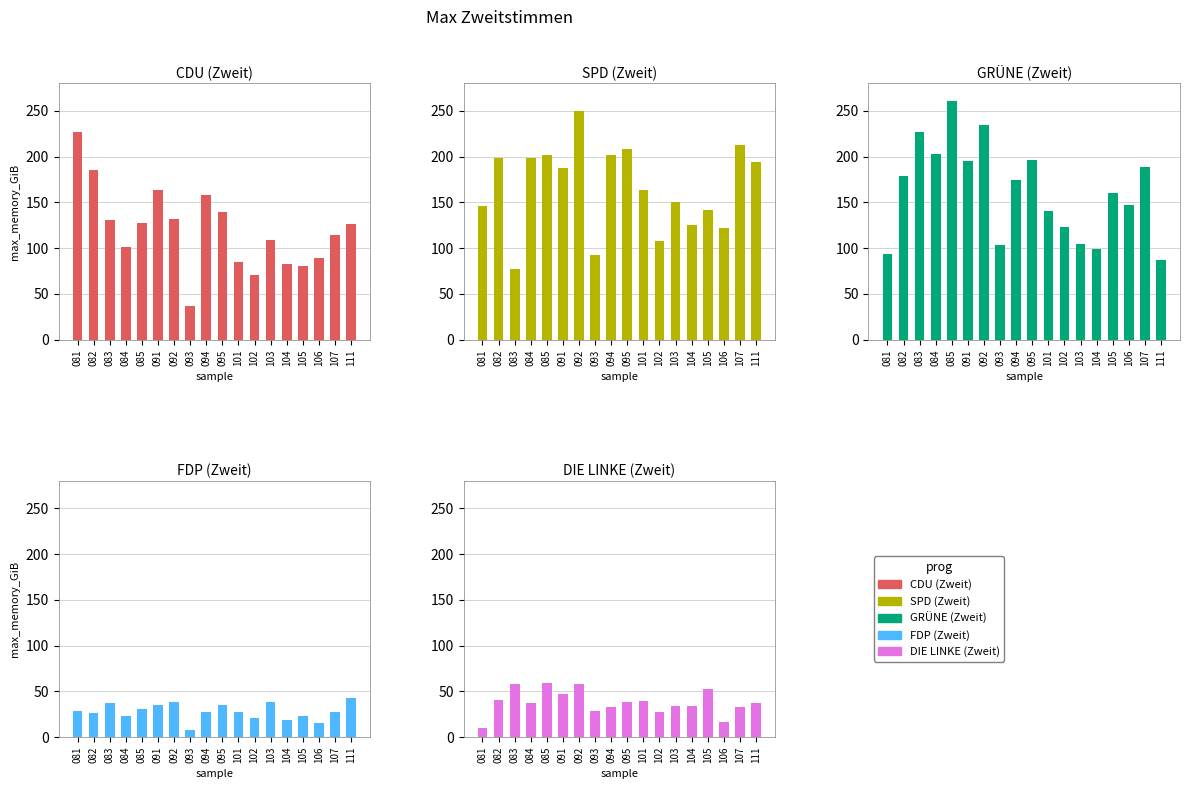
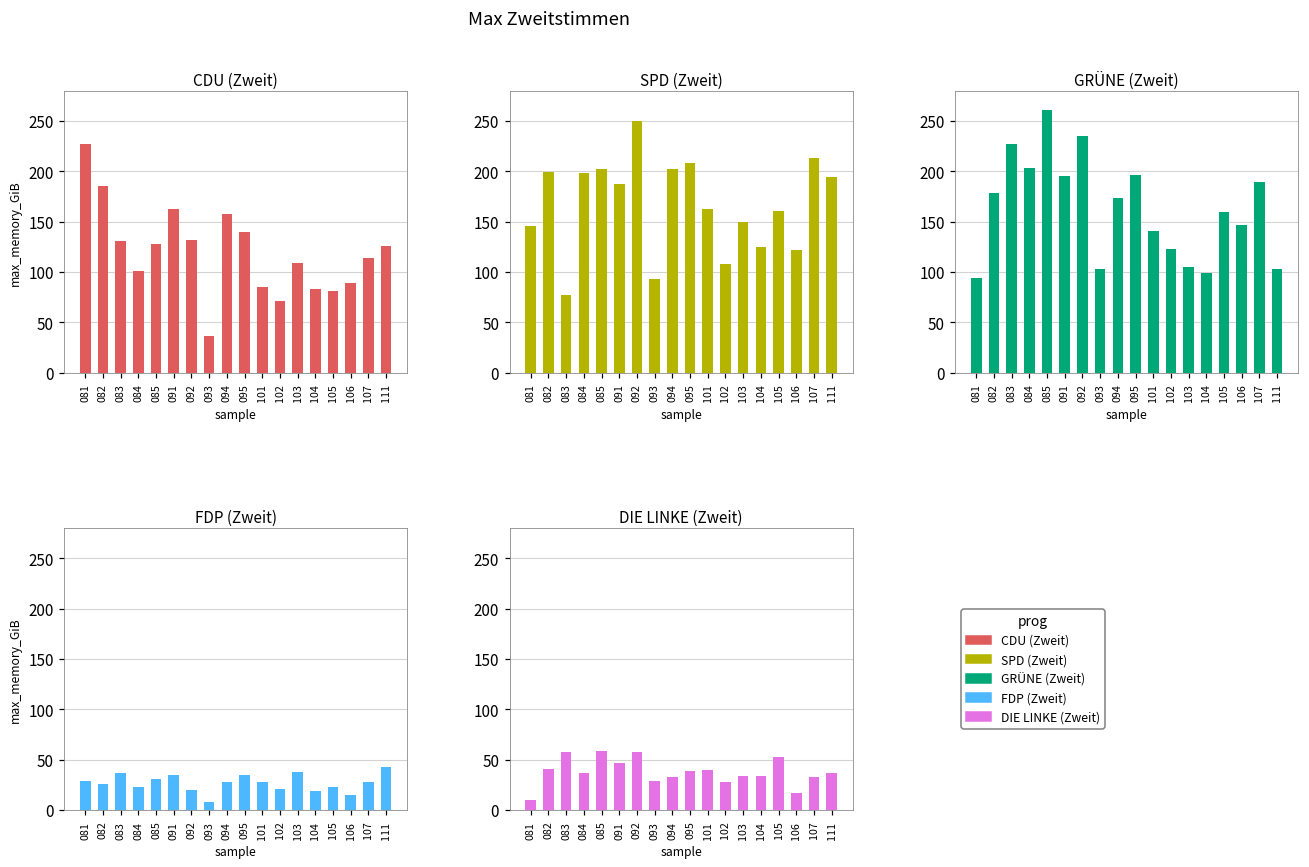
SPD (Zweit), 105: 140 -> 160
GRÜNE (Zweit), 111: 90 -> 100
FDP (Zweit), 092: 40 -> 20
